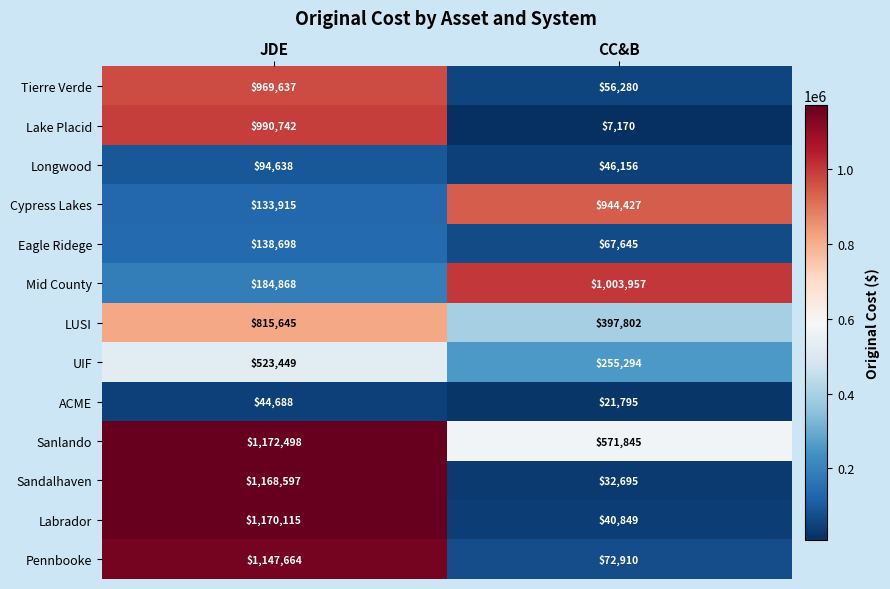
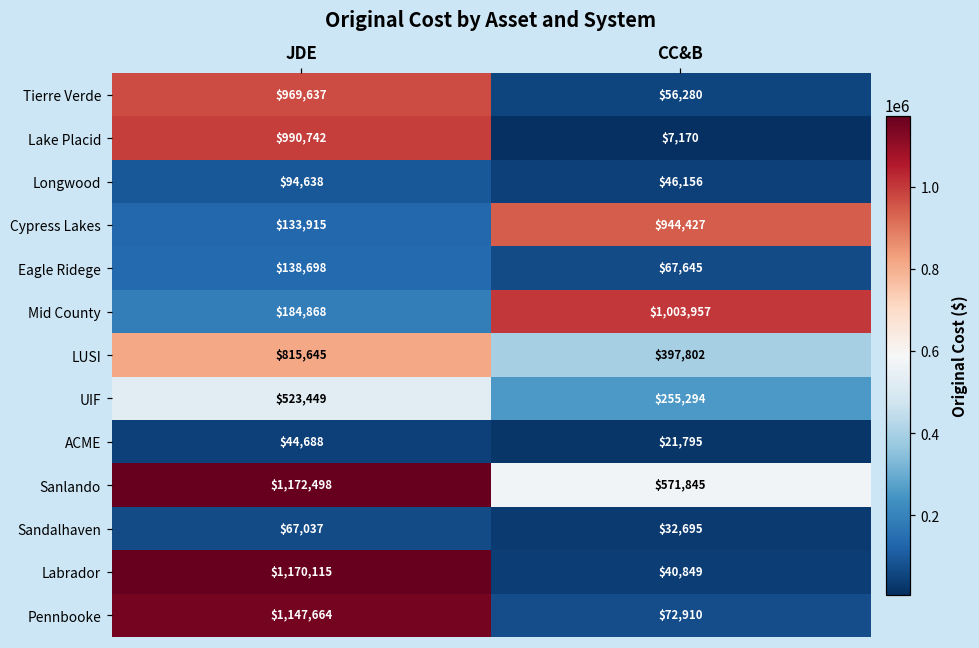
Sandalhaven, JDE: $1,168,597 -> $67,037
